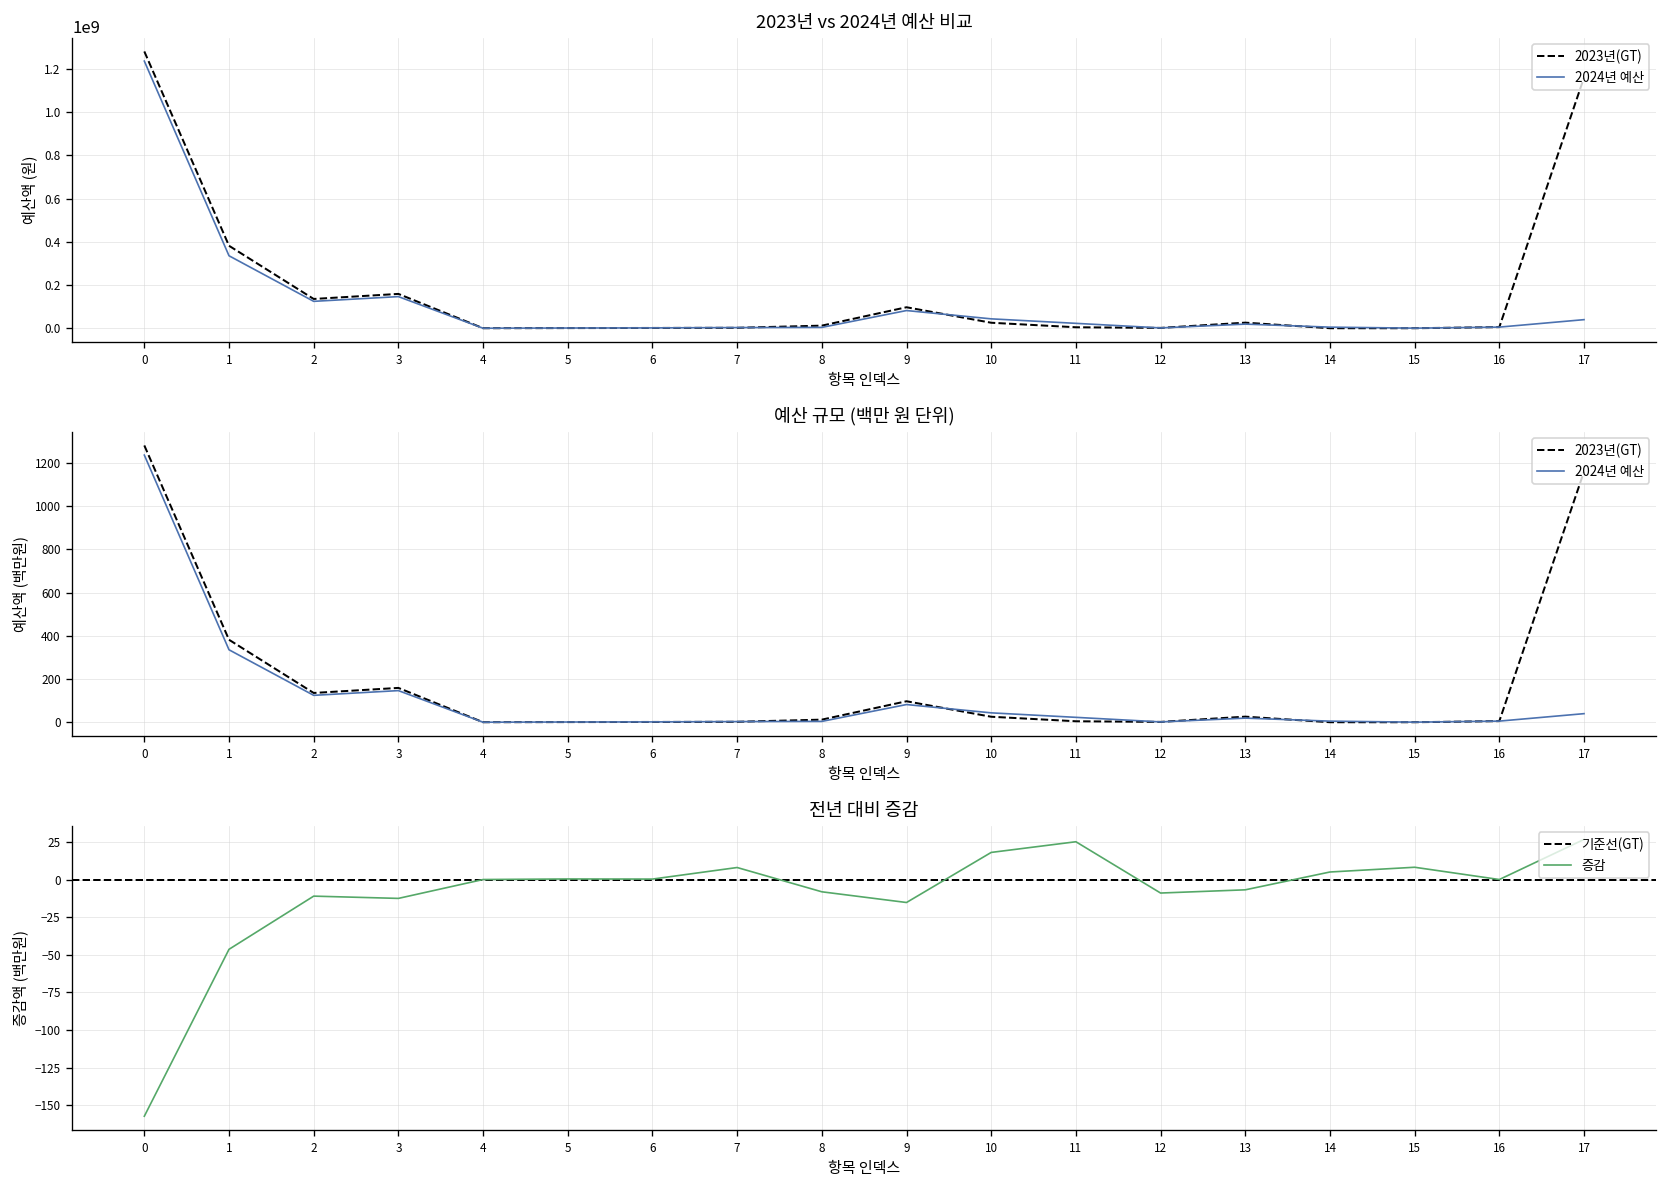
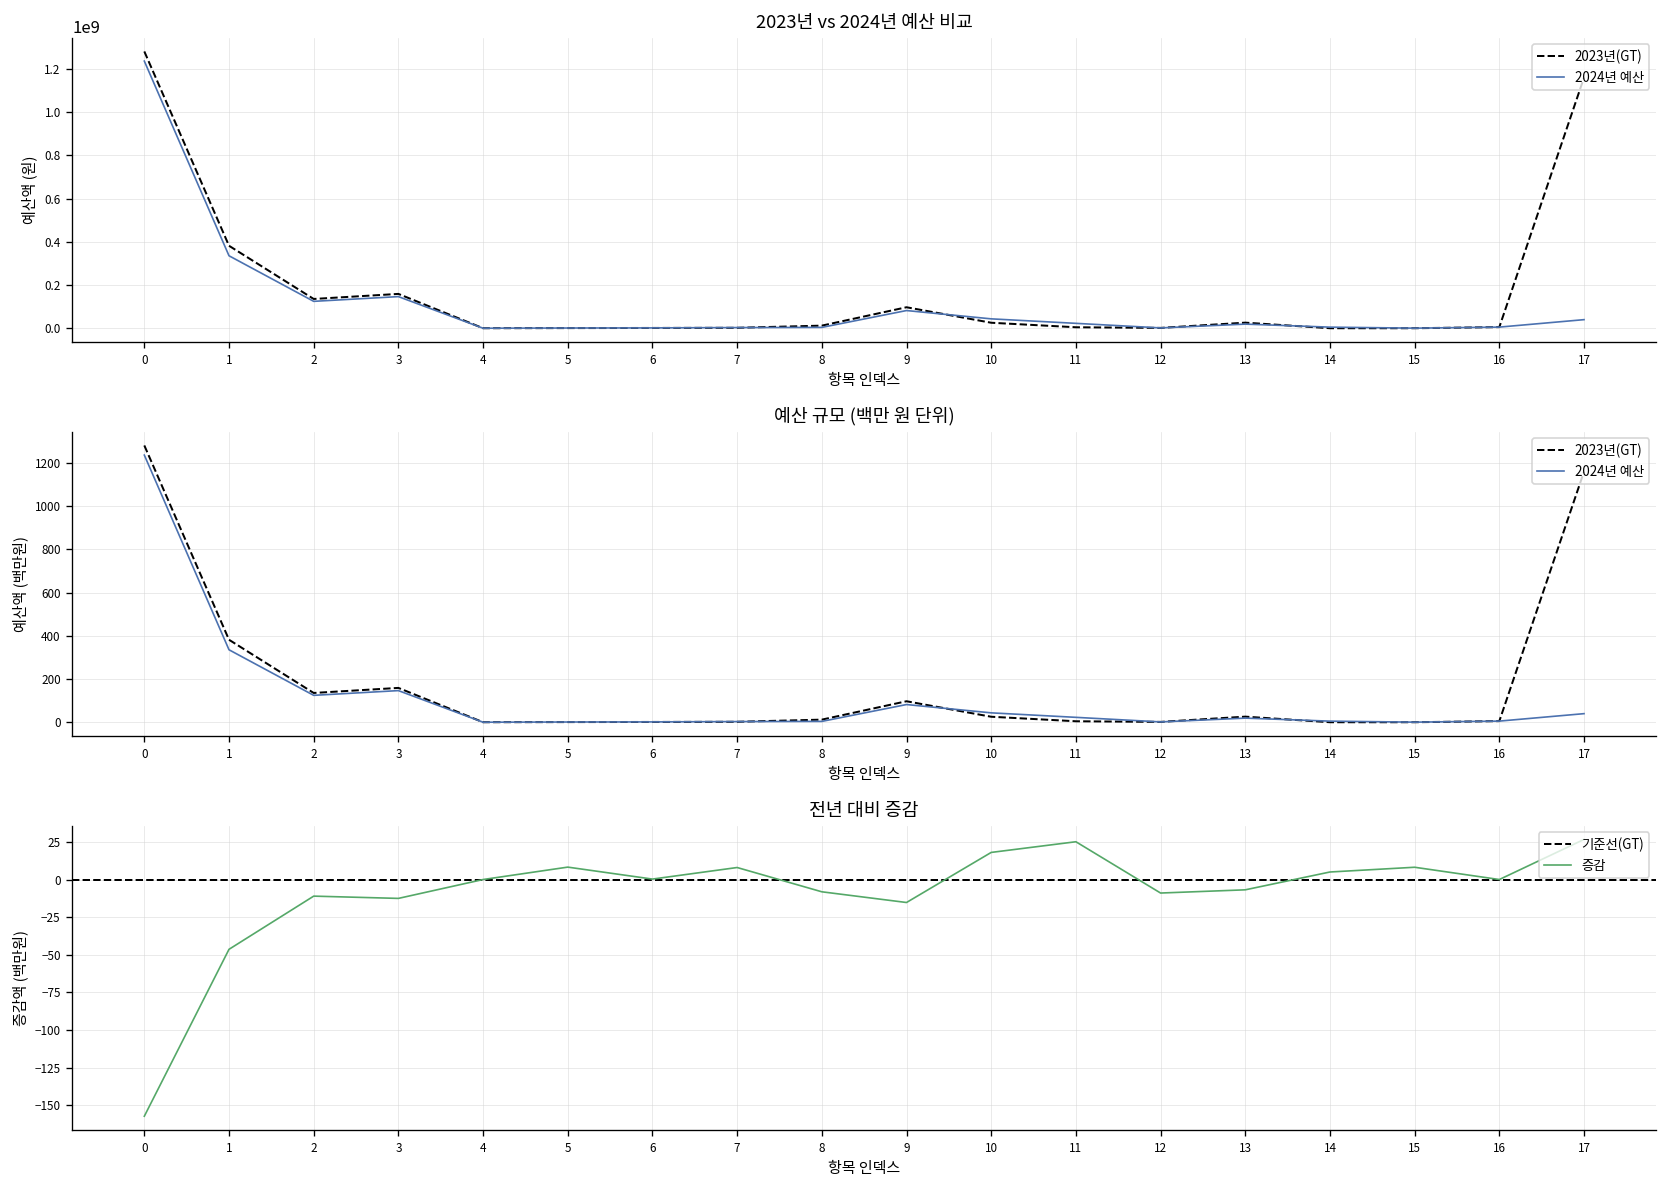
전년 대비 증감, 5: 0 -> 8
